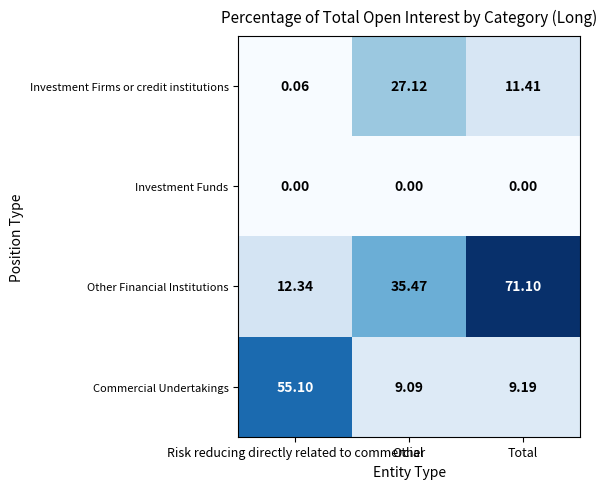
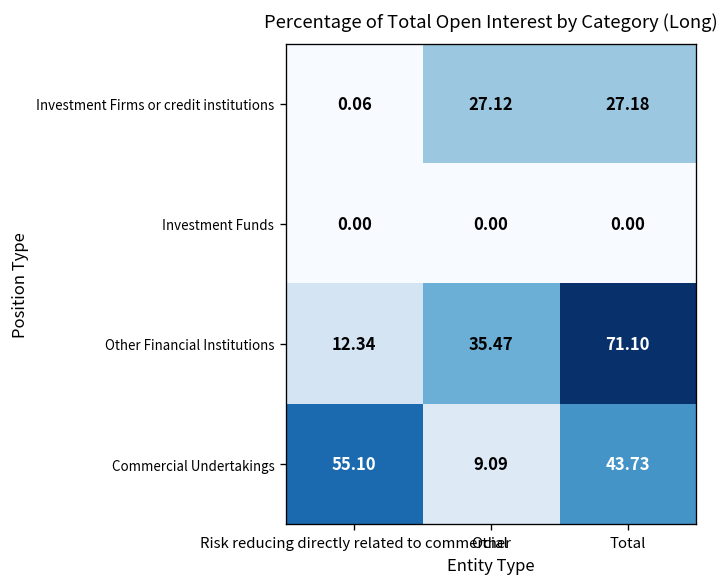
Investment Firms or credit institutions, Total: 11.41 -> 27.18
Commercial Undertakings, Total: 9.19 -> 43.73
